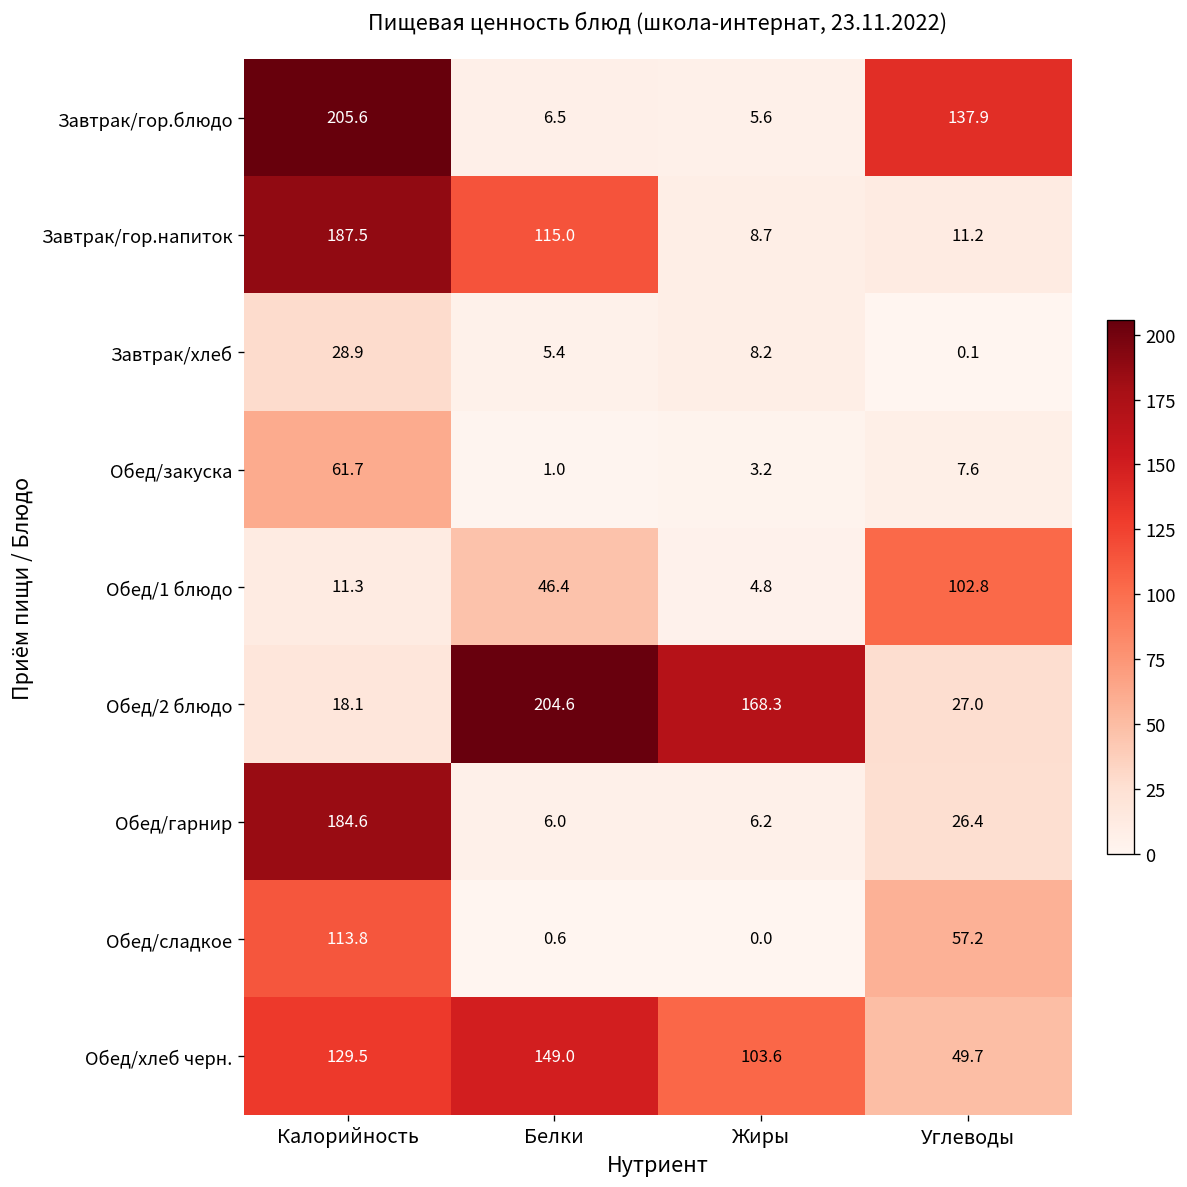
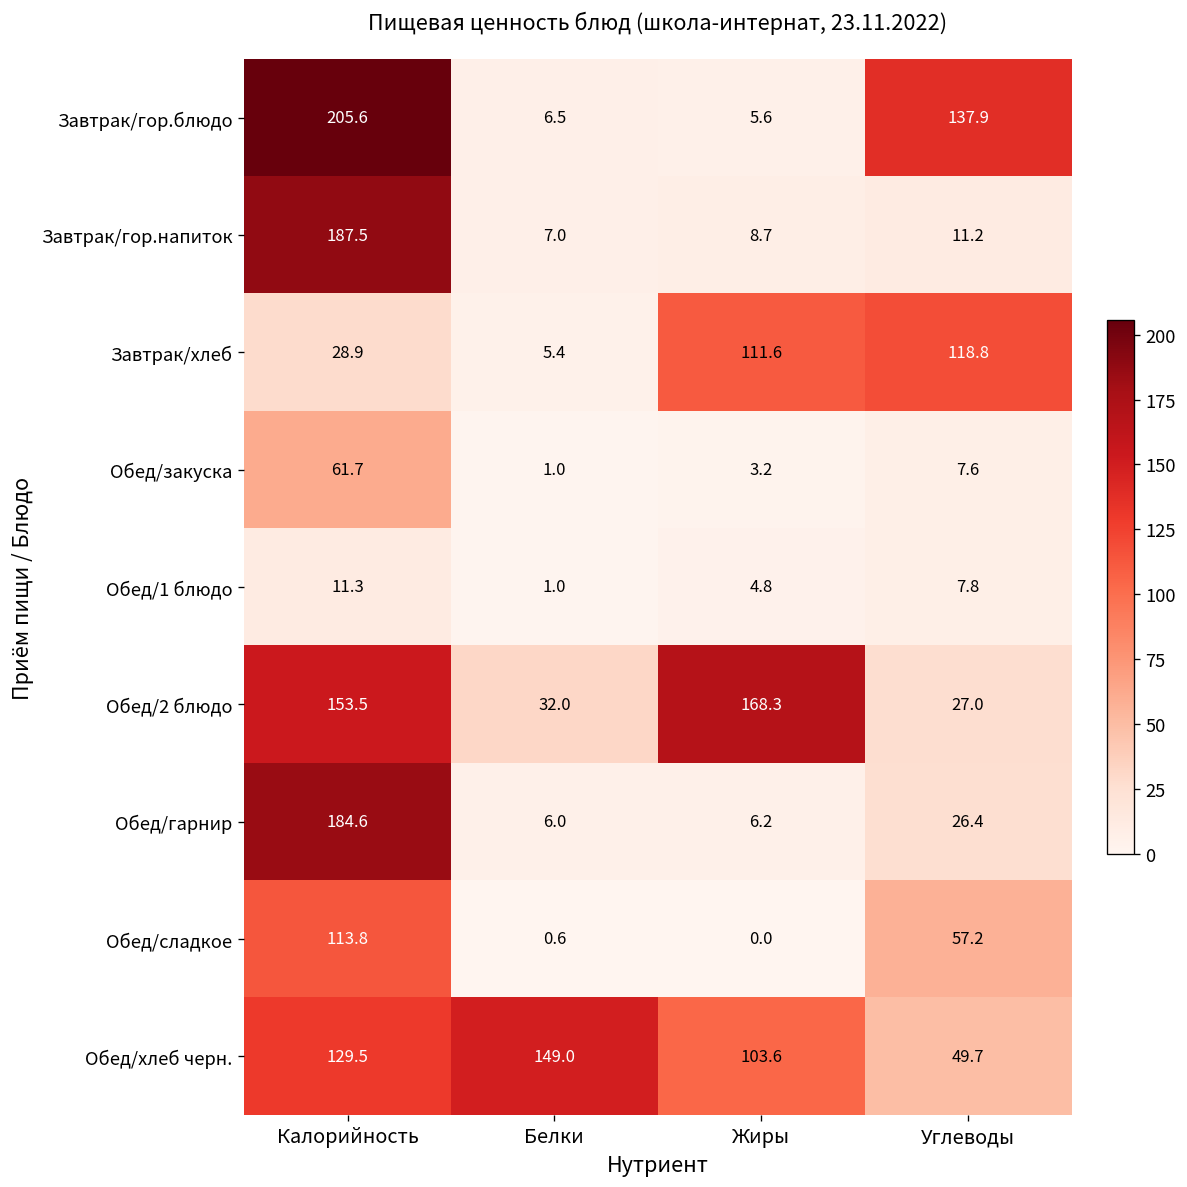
Завтрак/гор.напиток, Белки: 115.0 -> 7.0
Завтрак/хлеб, Жиры: 8.2 -> 111.6
Завтрак/хлеб, Углеводы: 0.1 -> 118.8
Обед/1 блюдо, Белки: 46.4 -> 1.0
Обед/1 блюдо, Углеводы: 102.8 -> 7.8
Обед/2 блюдо, Калорийность: 18.1 -> 153.5
Обед/2 блюдо, Белки: 204.6 -> 32.0
